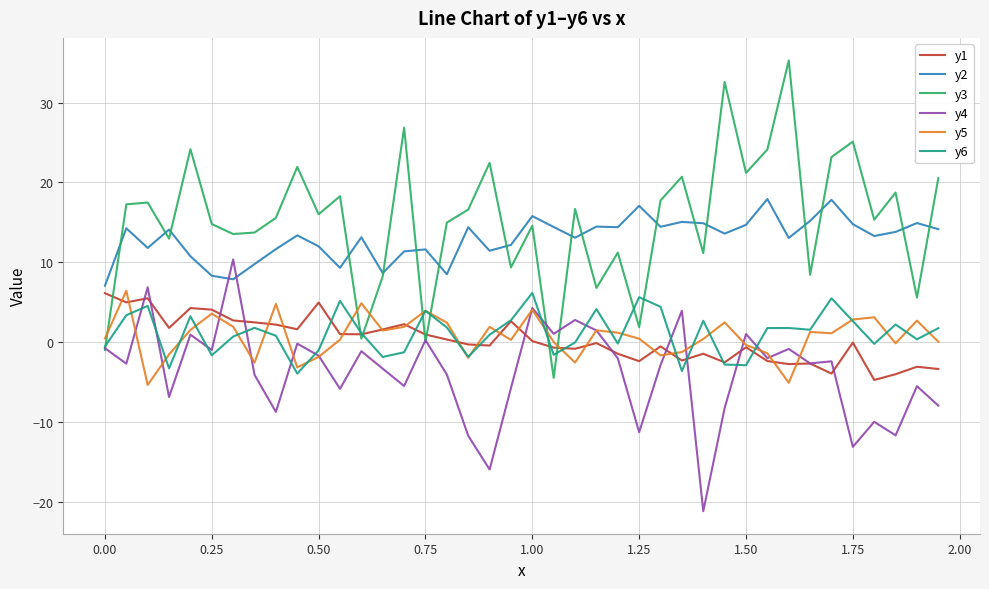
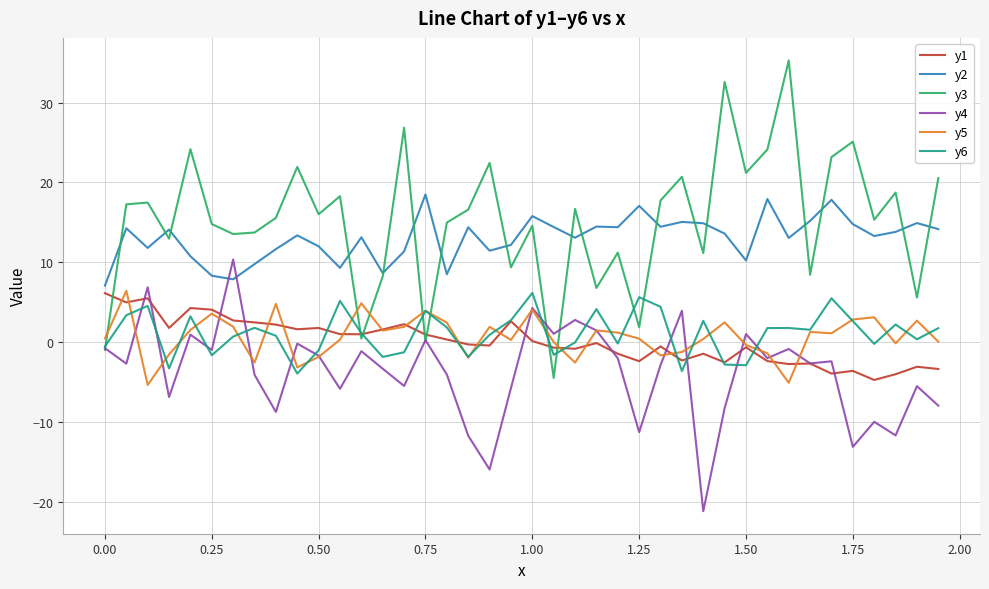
y1, 0.50: 5 -> 2
y2, 0.75: 12 -> 18
y2, 1.50: 15 -> 10
y1, 1.75: 0 -> -4
